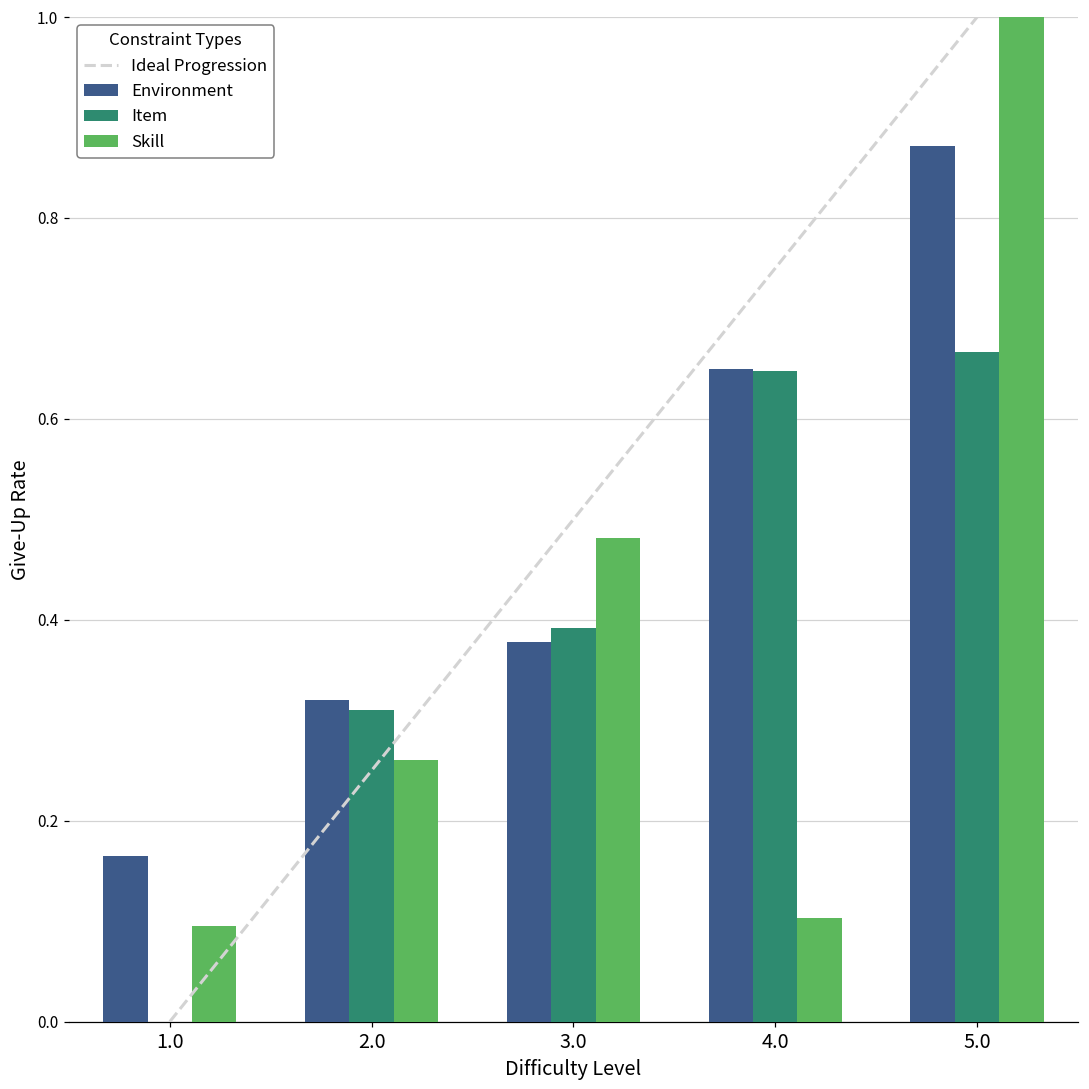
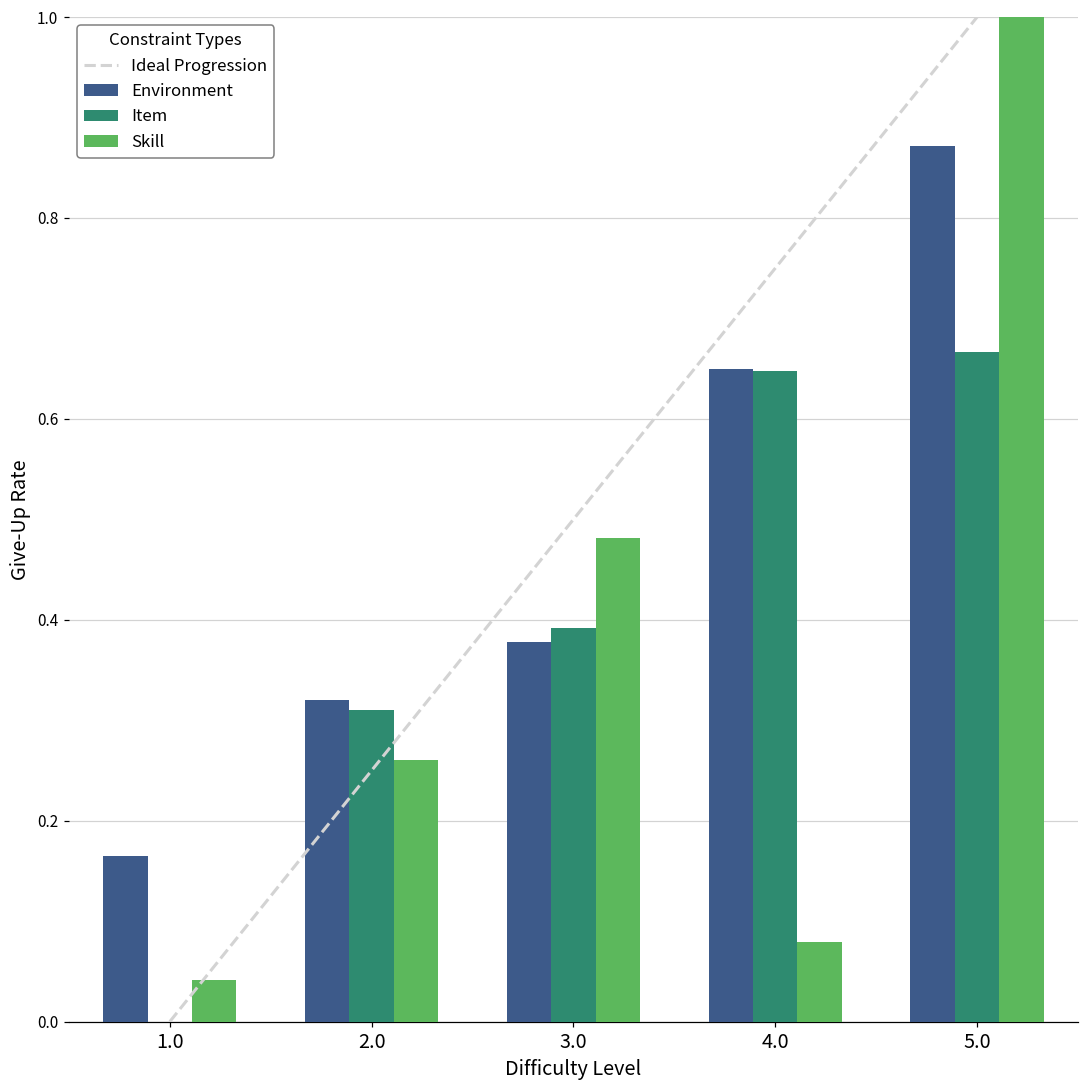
Skill, 1.0: 0.10 -> 0.04
Skill, 4.0: 0.10 -> 0.08
